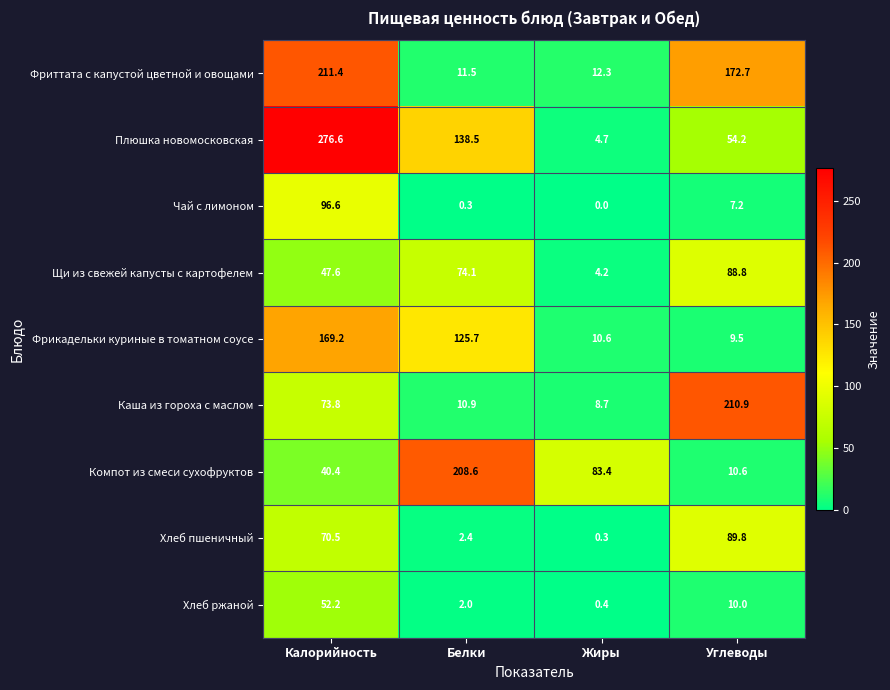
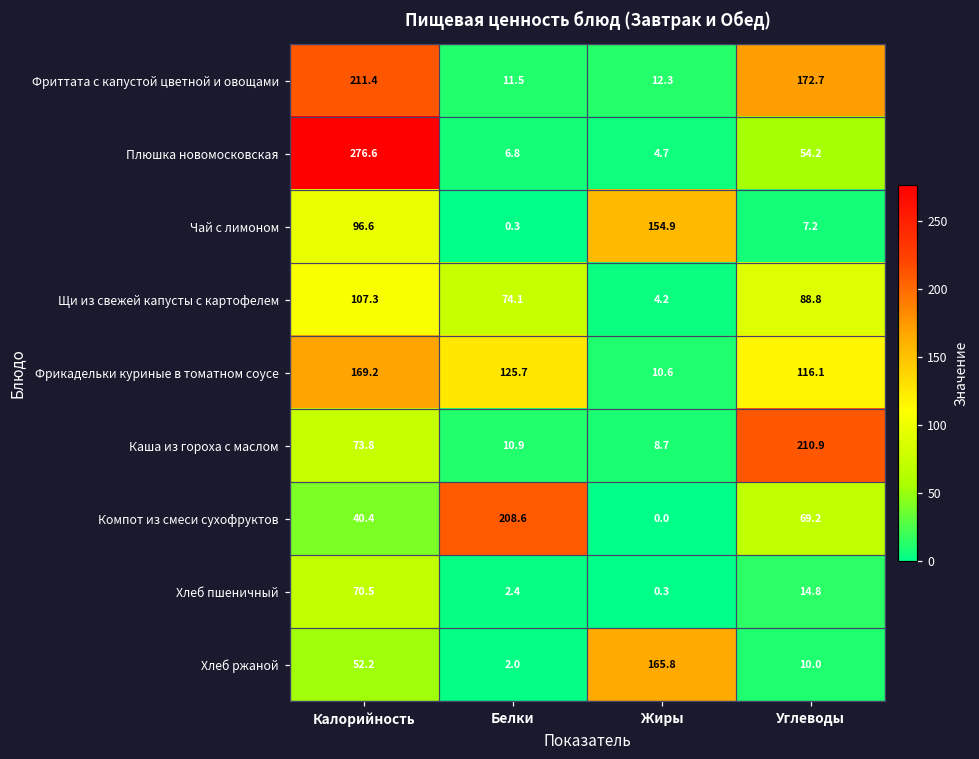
Плюшка новомосковская, Белки: 138.5 -> 6.8
Чай с лимоном, Жиры: 0.0 -> 154.9
Щи из свежей капусты с картофелем, Калорийность: 47.6 -> 107.3
Фрикадельки куриные в томатном соусе, Углеводы: 9.5 -> 116.1
Компот из смеси сухофруктов, Жиры: 83.4 -> 0.0
Компот из смеси сухофруктов, Углеводы: 10.6 -> 69.2
Хлеб пшеничный, Углеводы: 89.8 -> 14.8
Хлеб ржаной, Жиры: 0.4 -> 165.8
